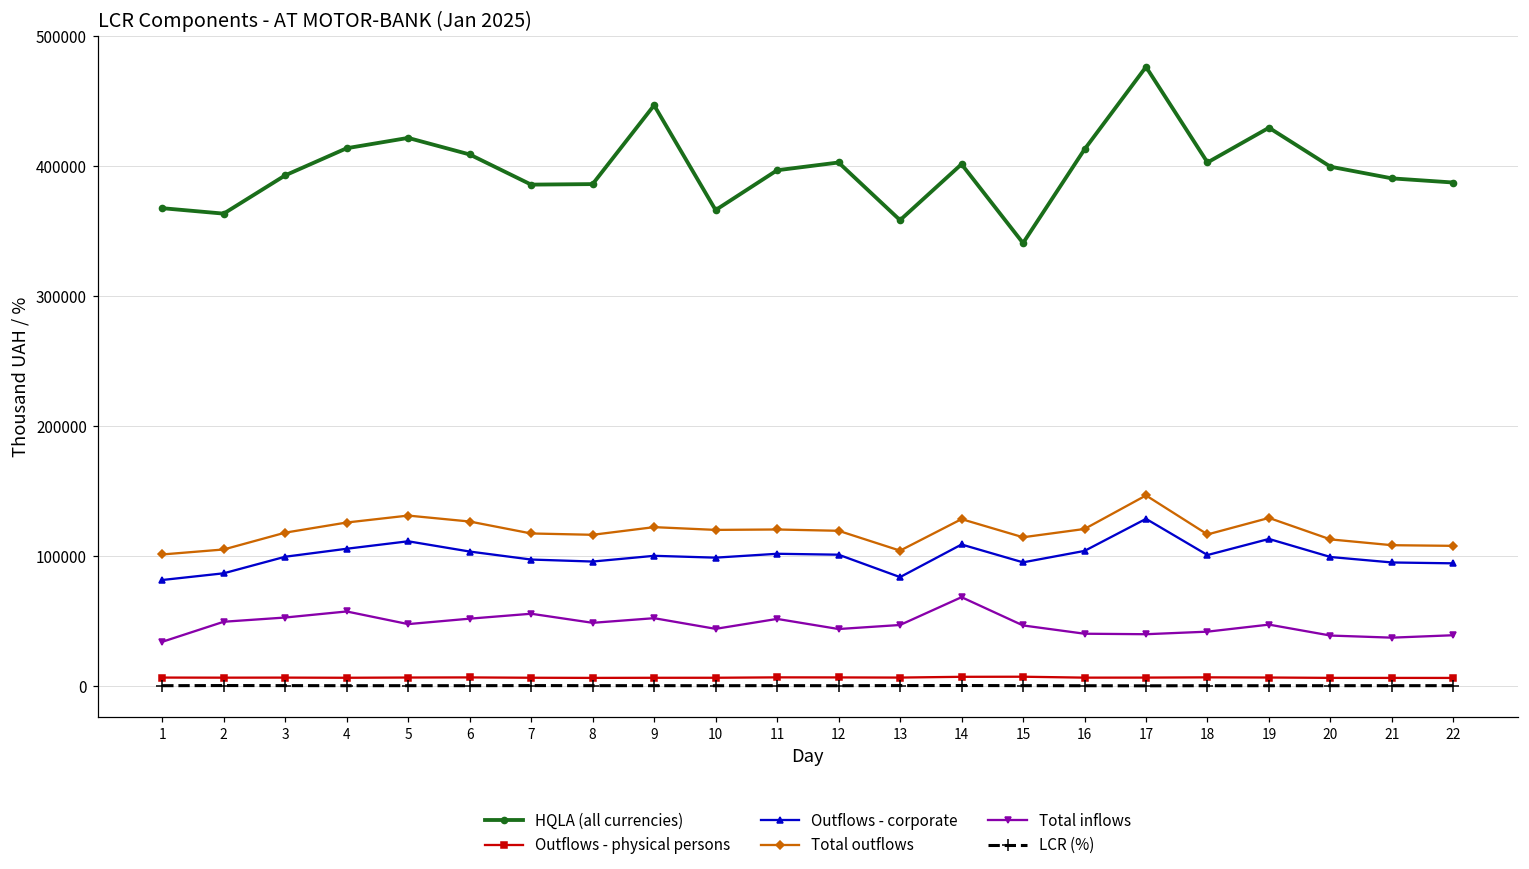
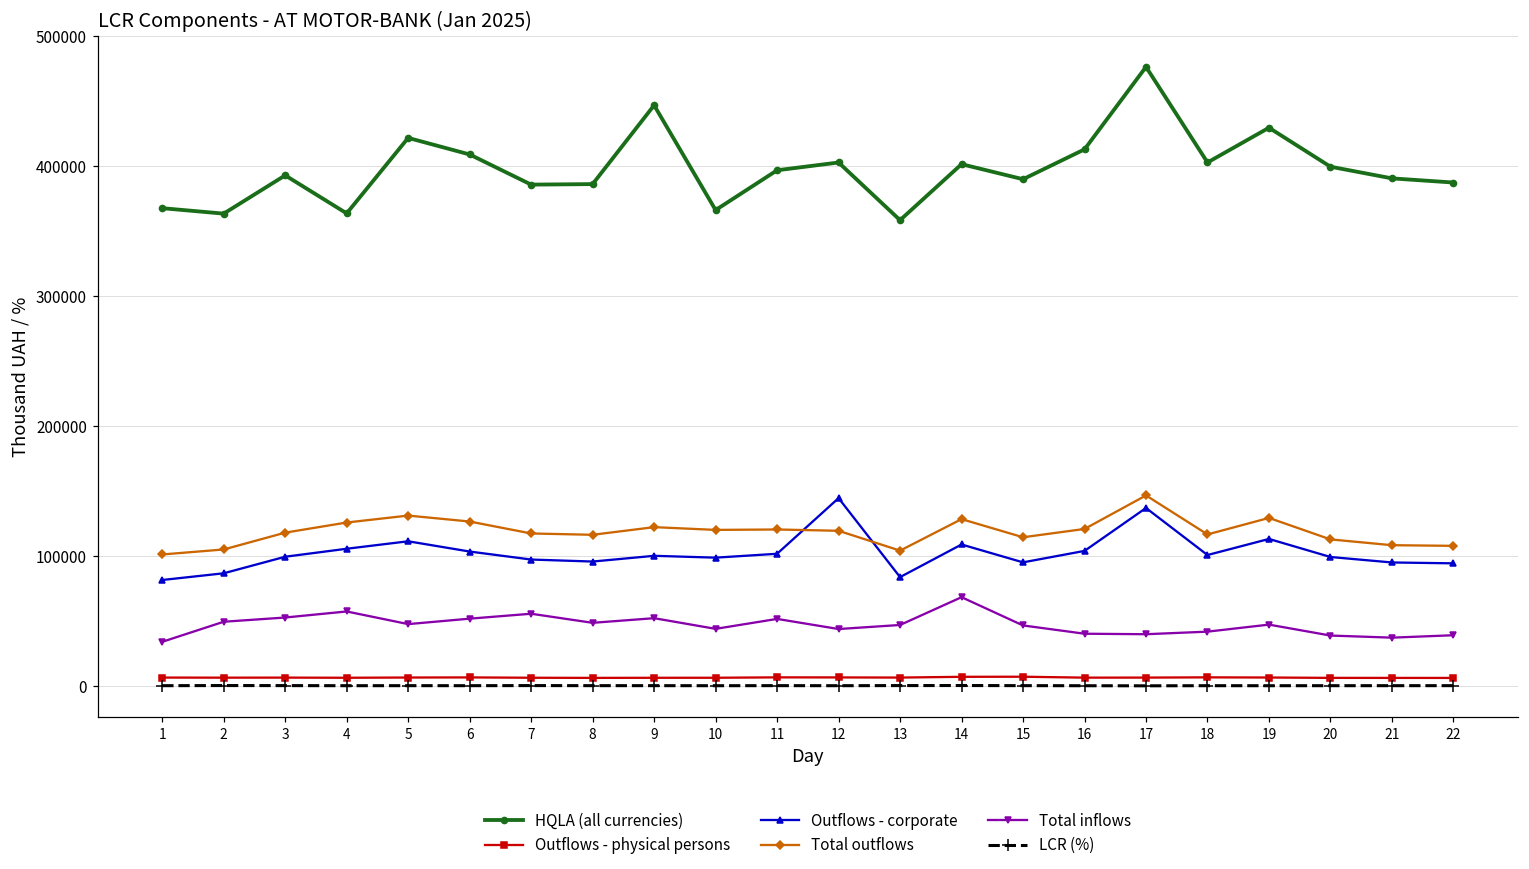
HQLA (all currencies), 4: 414000 -> 364000
Outflows - corporate, 12: 101000 -> 145000
HQLA (all currencies), 15: 341000 -> 390000
Outflows - corporate, 17: 129000 -> 137000
